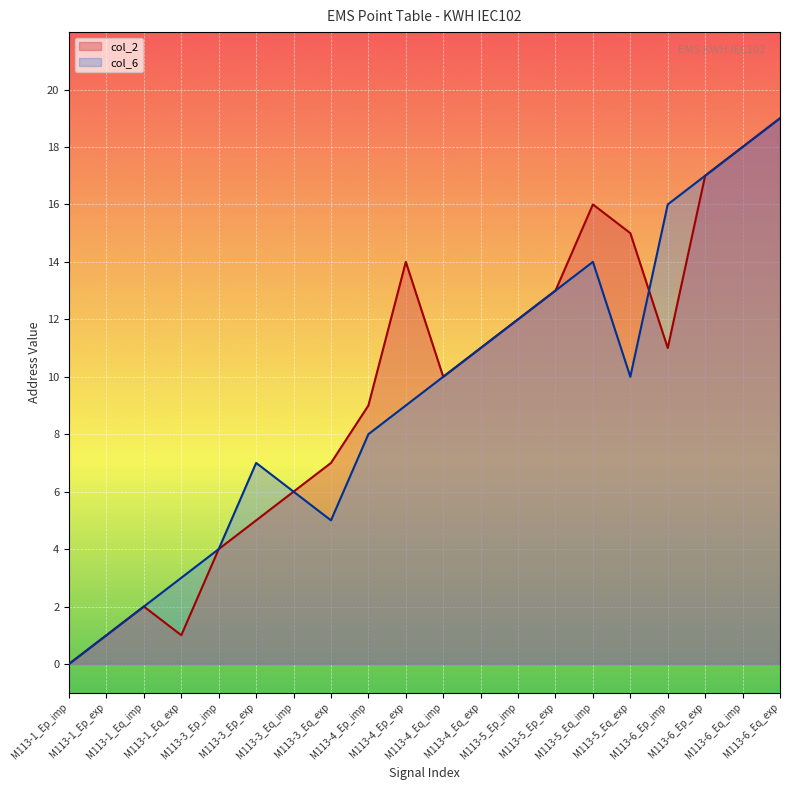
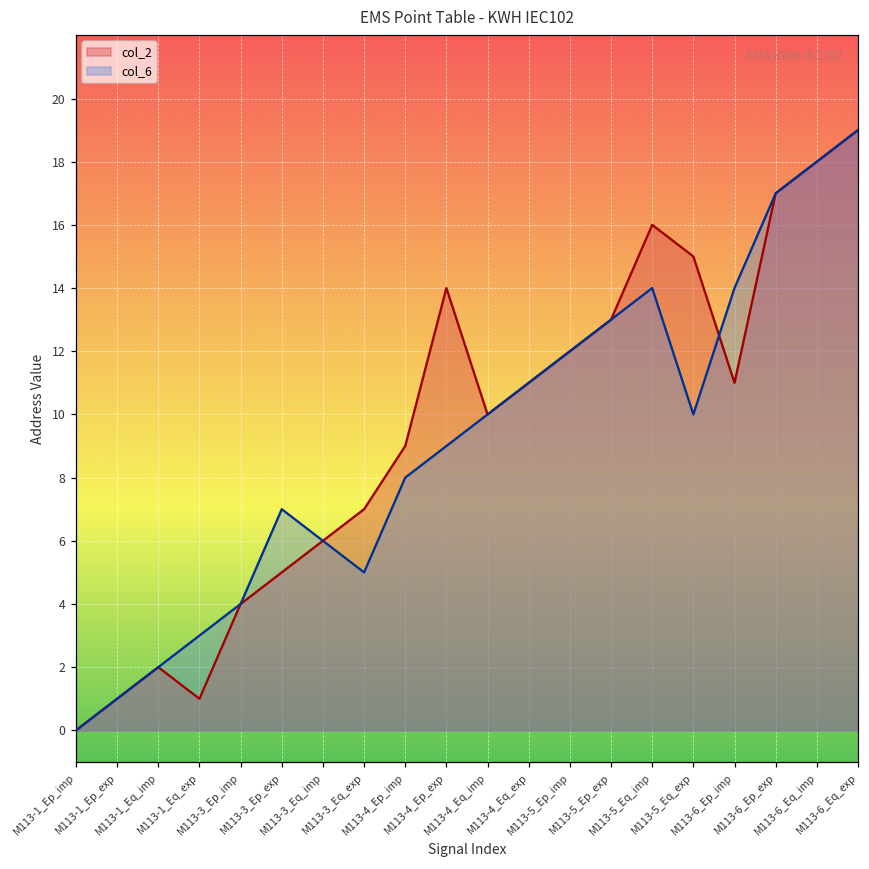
col_6, M113-6_Ep_imp: 16 -> 14
